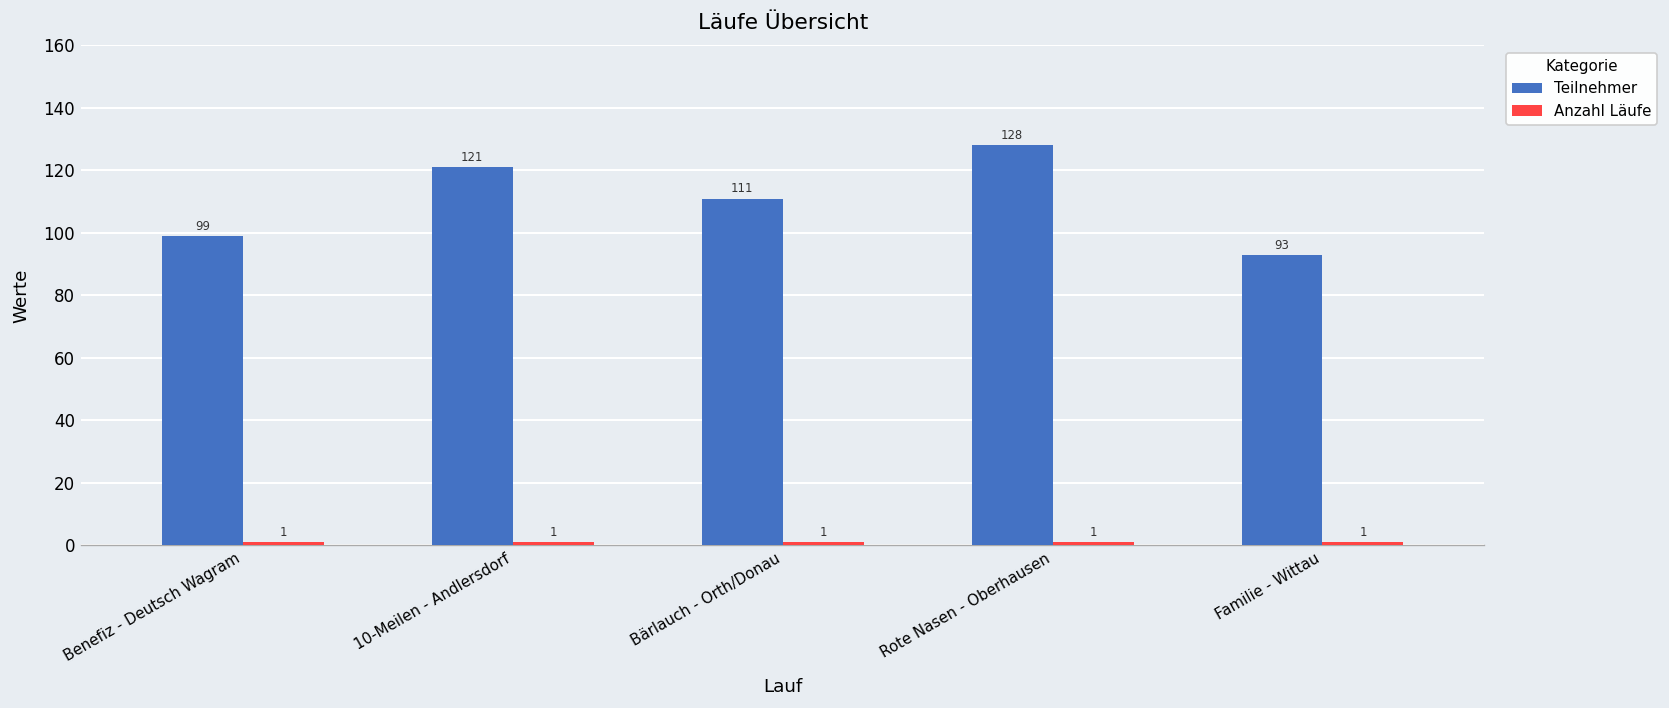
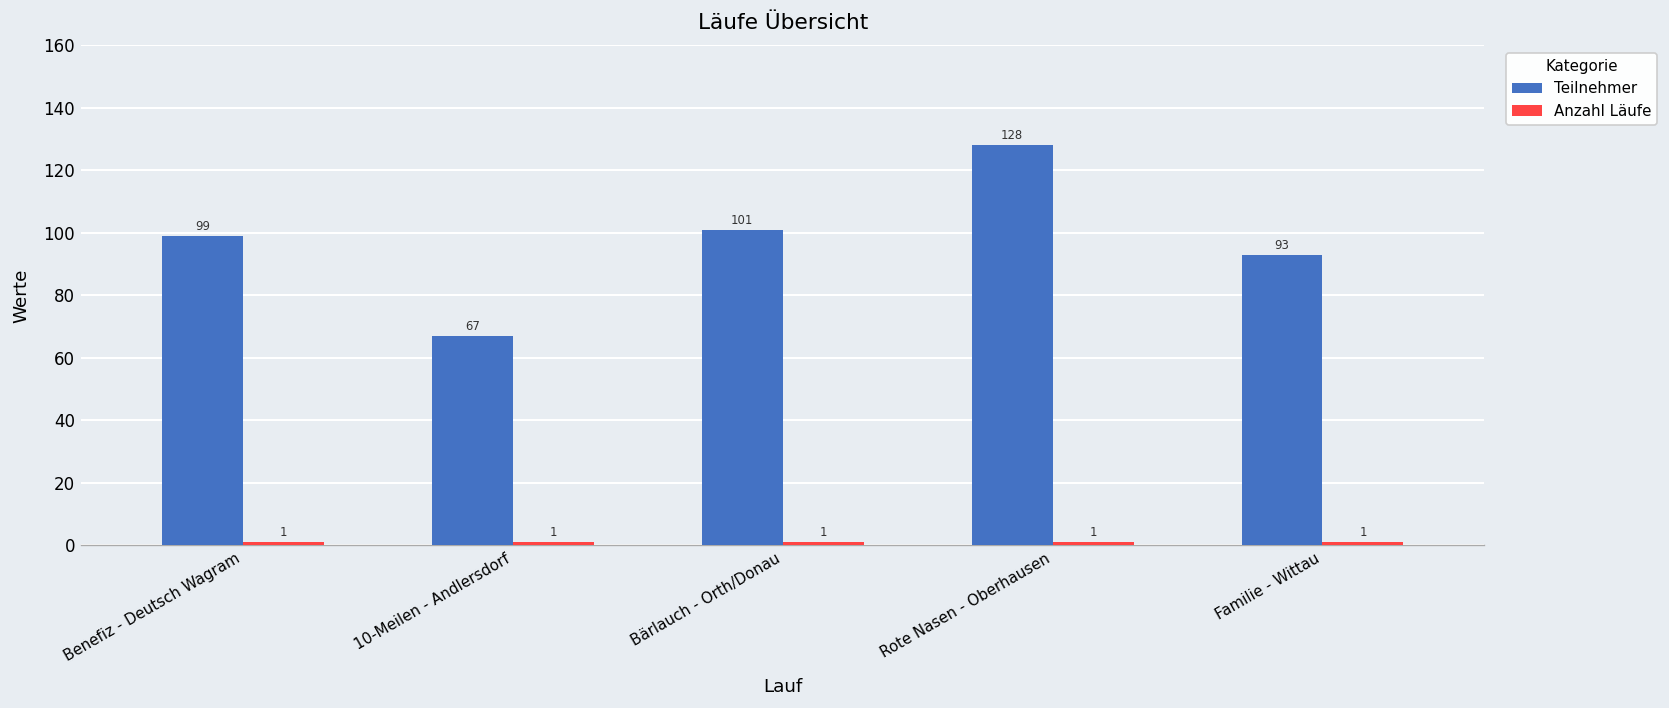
Teilnehmer, 10-Meilen - Andlersdorf: 121 -> 67
Teilnehmer, Bärlauch - Orth/Donau: 111 -> 101
